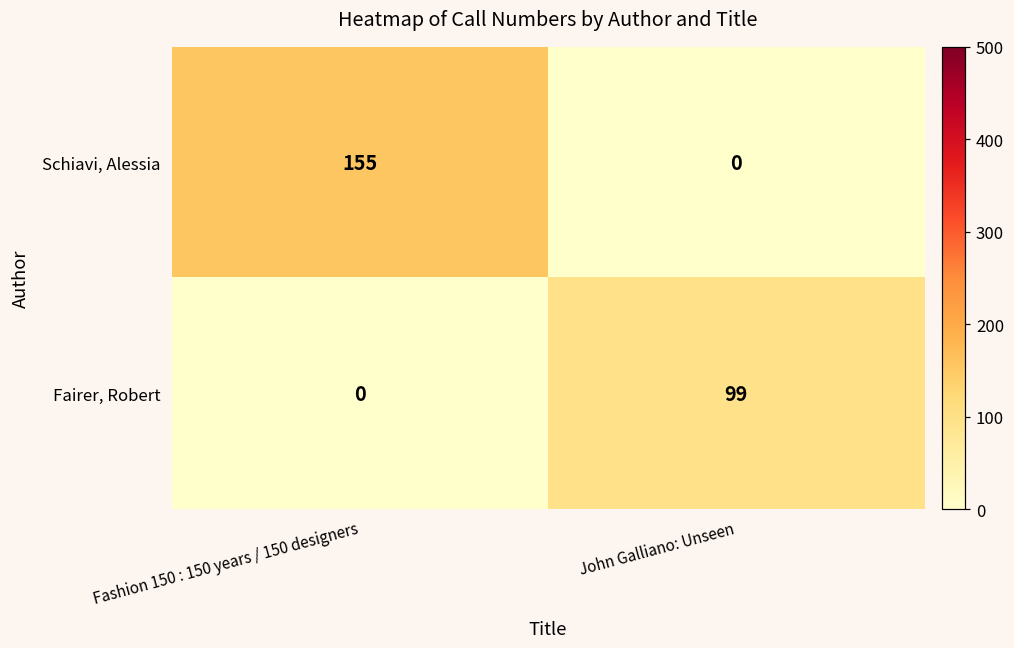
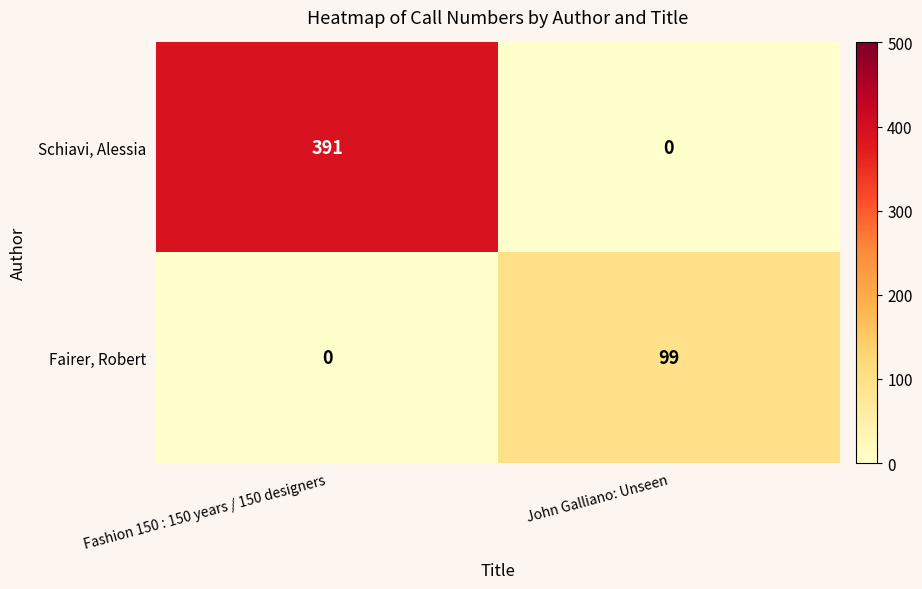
Schiavi, Alessia, Fashion 150 : 150 years / 150 designers: 155 -> 391
